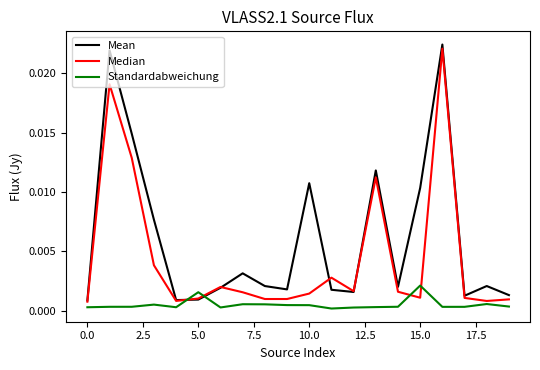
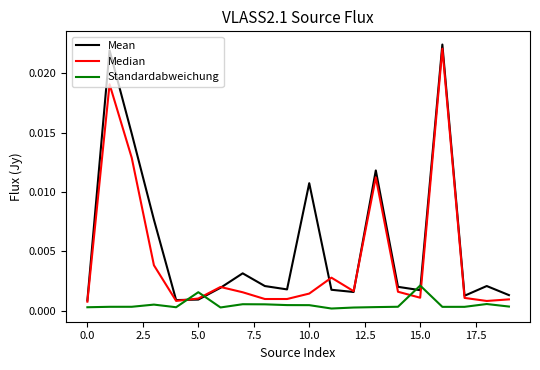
Mean, 15.0: 0.0103 -> 0.0017
